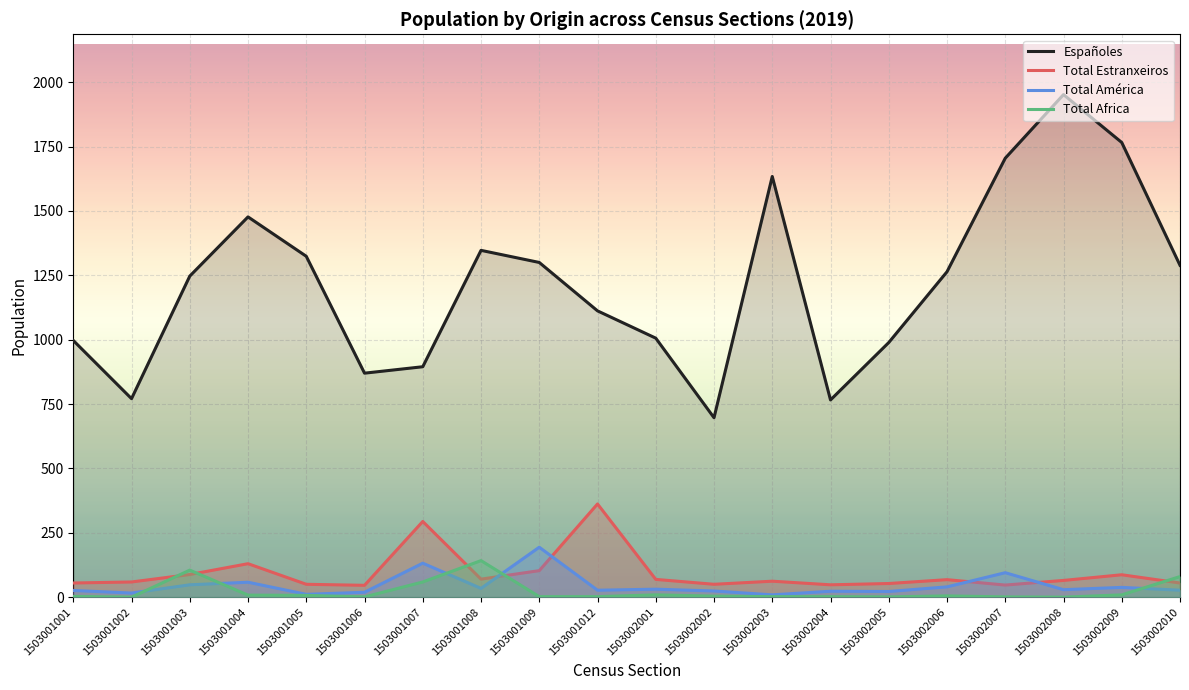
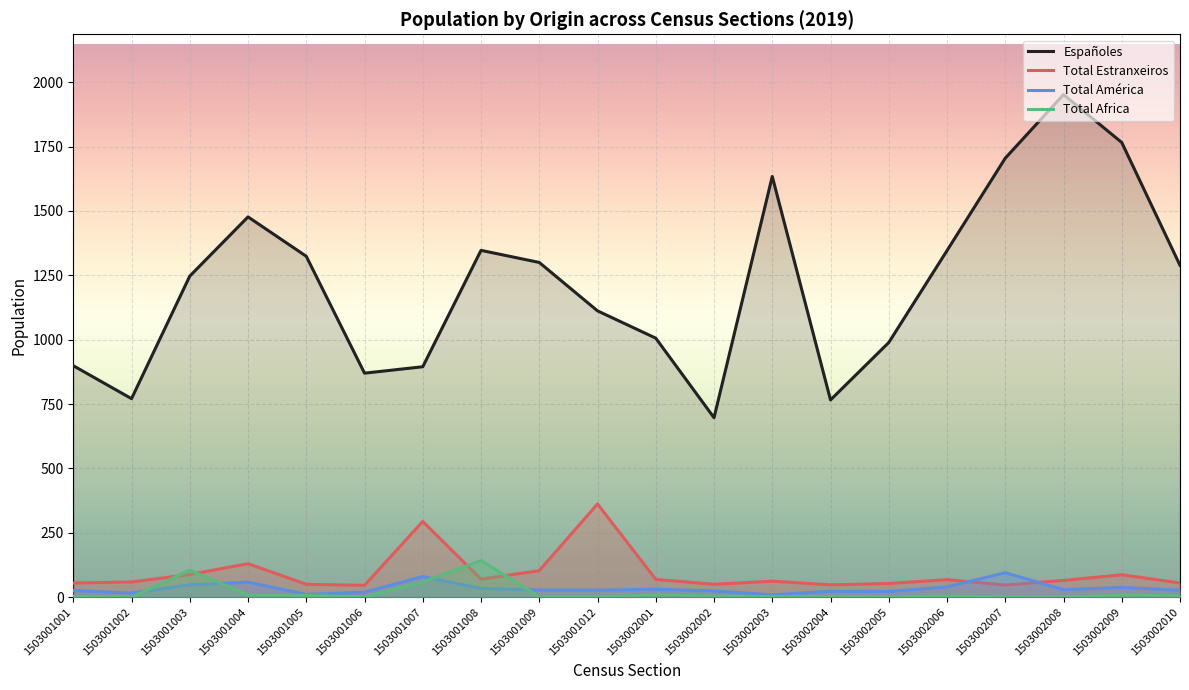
Españoles, 1503001001: 1000 -> 900
Total América, 1503001007: 130 -> 80
Total América, 1503001009: 190 -> 30
Españoles, 1503002006: 1260 -> 1350
Total Africa, 1503002010: 80 -> 10
